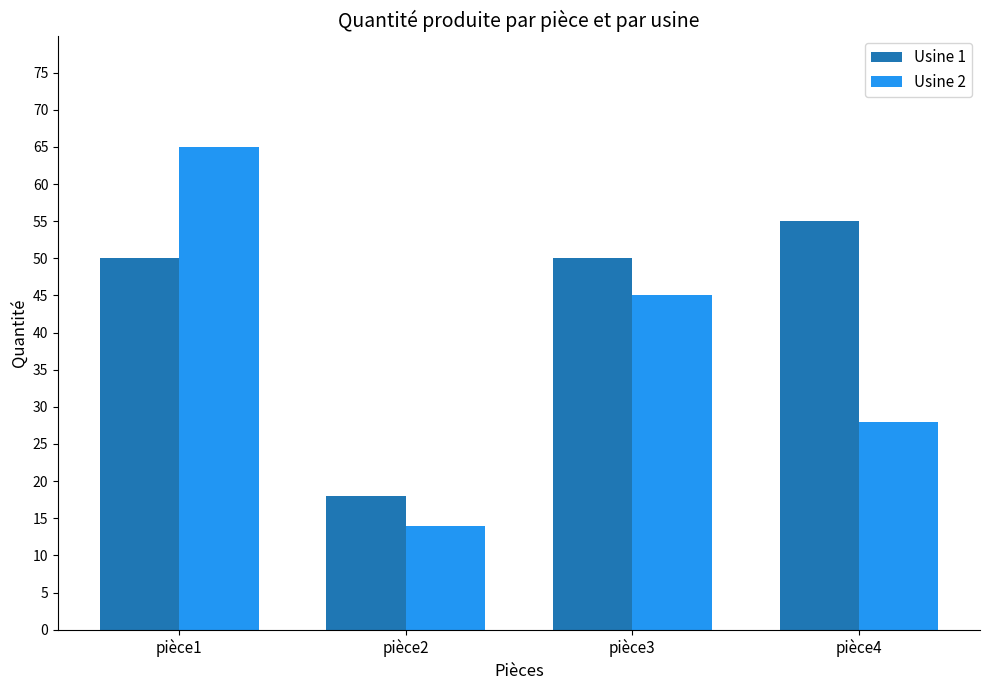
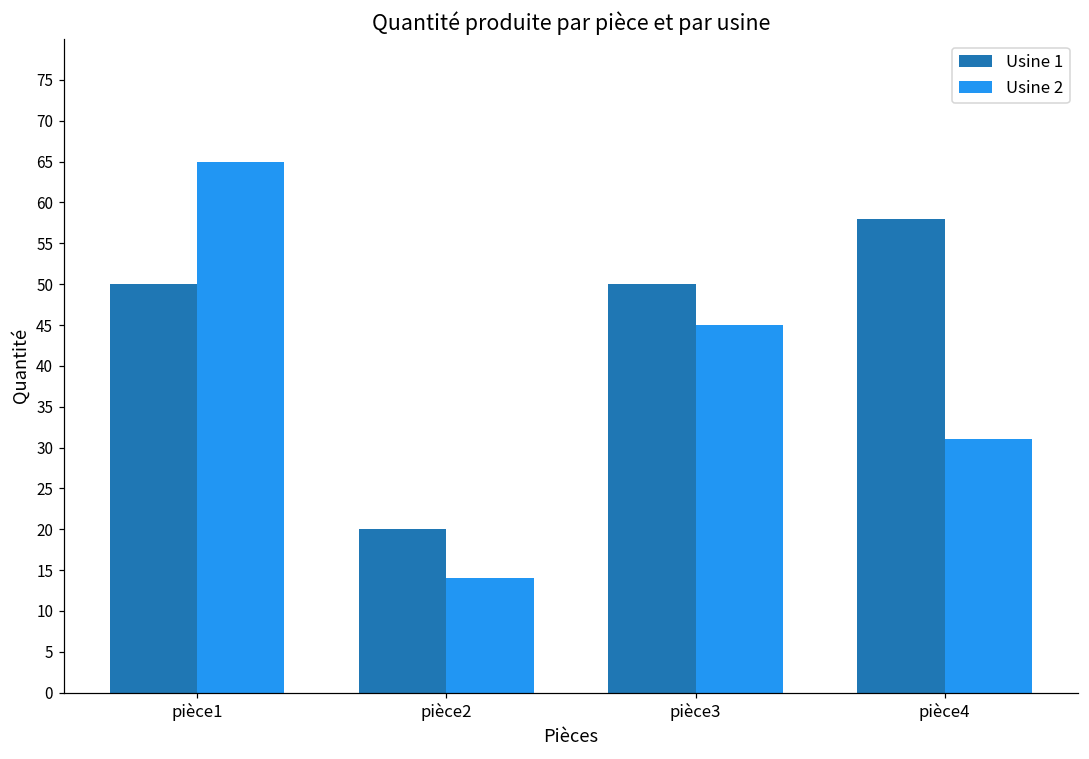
Usine 1, pièce2: 18 -> 20
Usine 1, pièce4: 55 -> 58
Usine 2, pièce4: 28 -> 31
